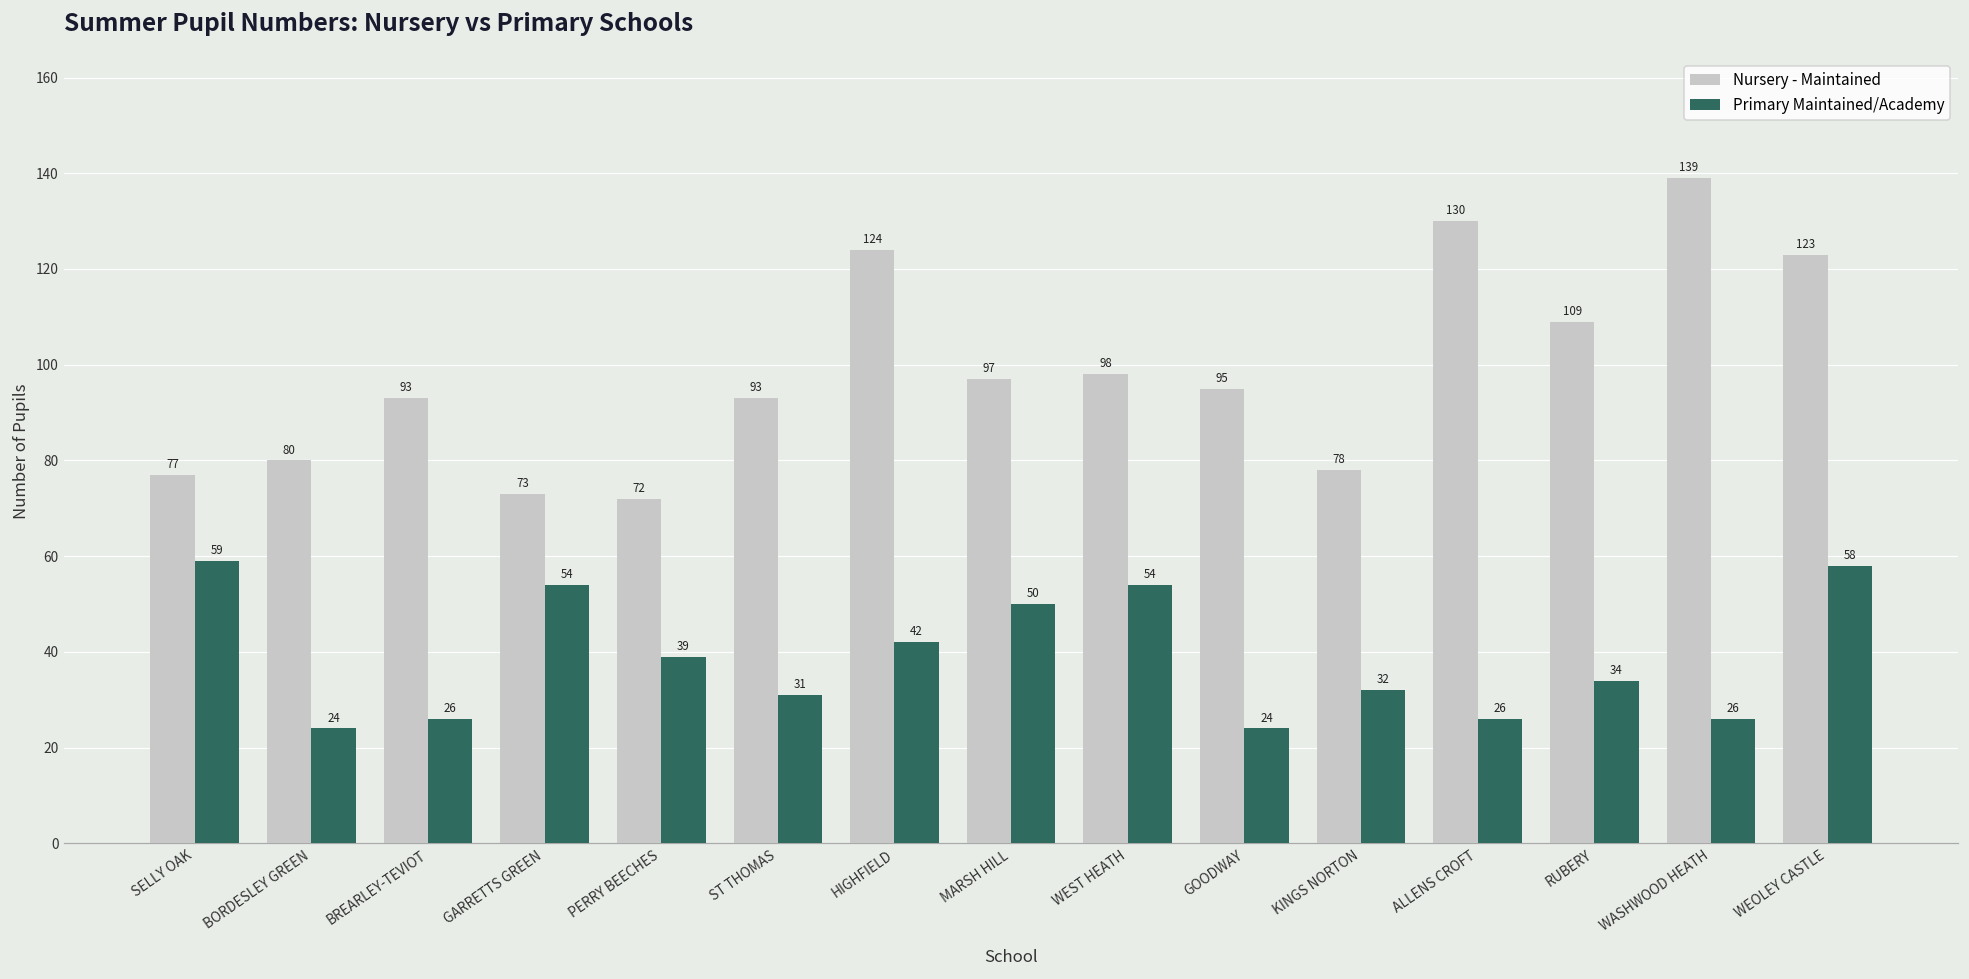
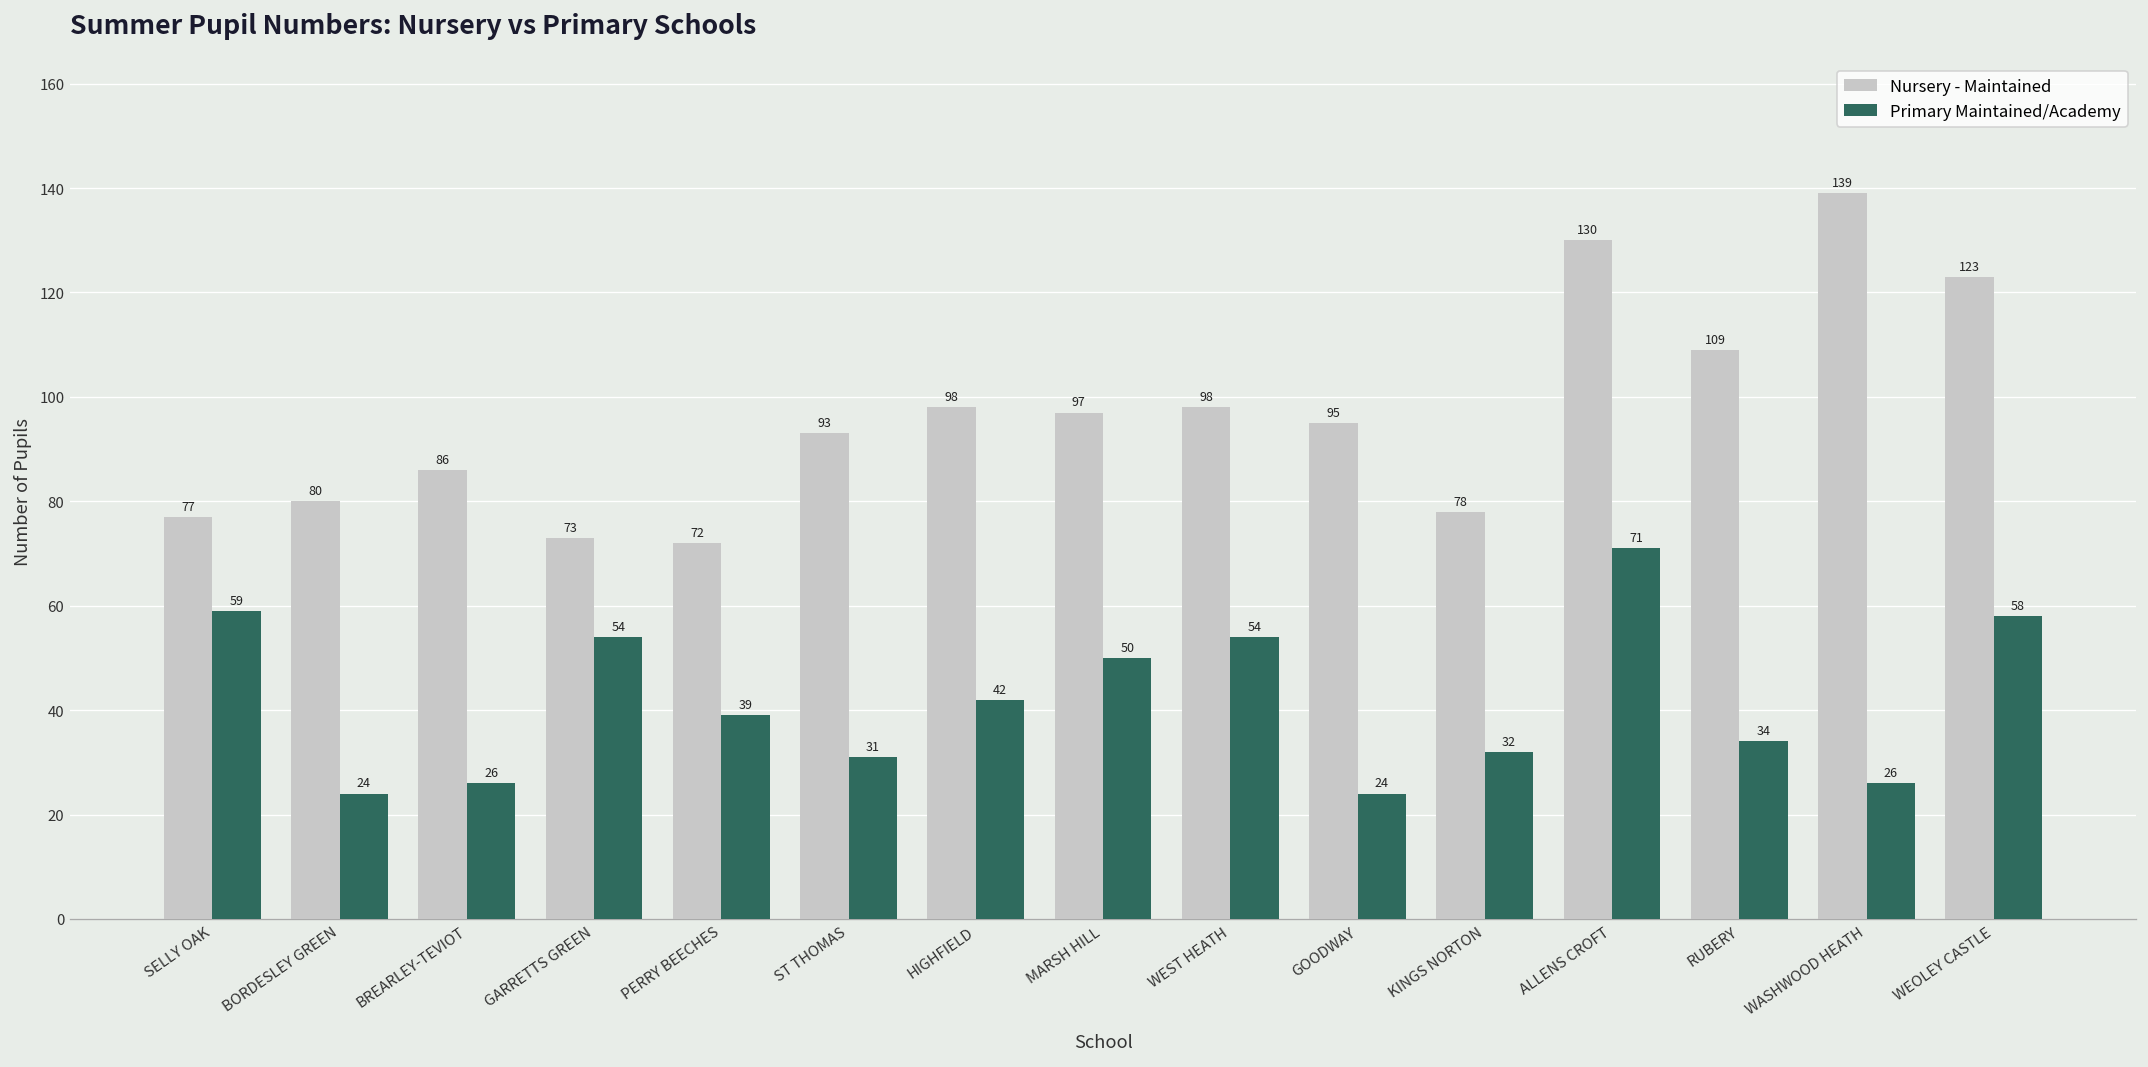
Nursery - Maintained, BREARLEY-TEVIOT: 93 -> 86
Nursery - Maintained, HIGHFIELD: 124 -> 98
Primary Maintained/Academy, ALLENS CROFT: 26 -> 71
